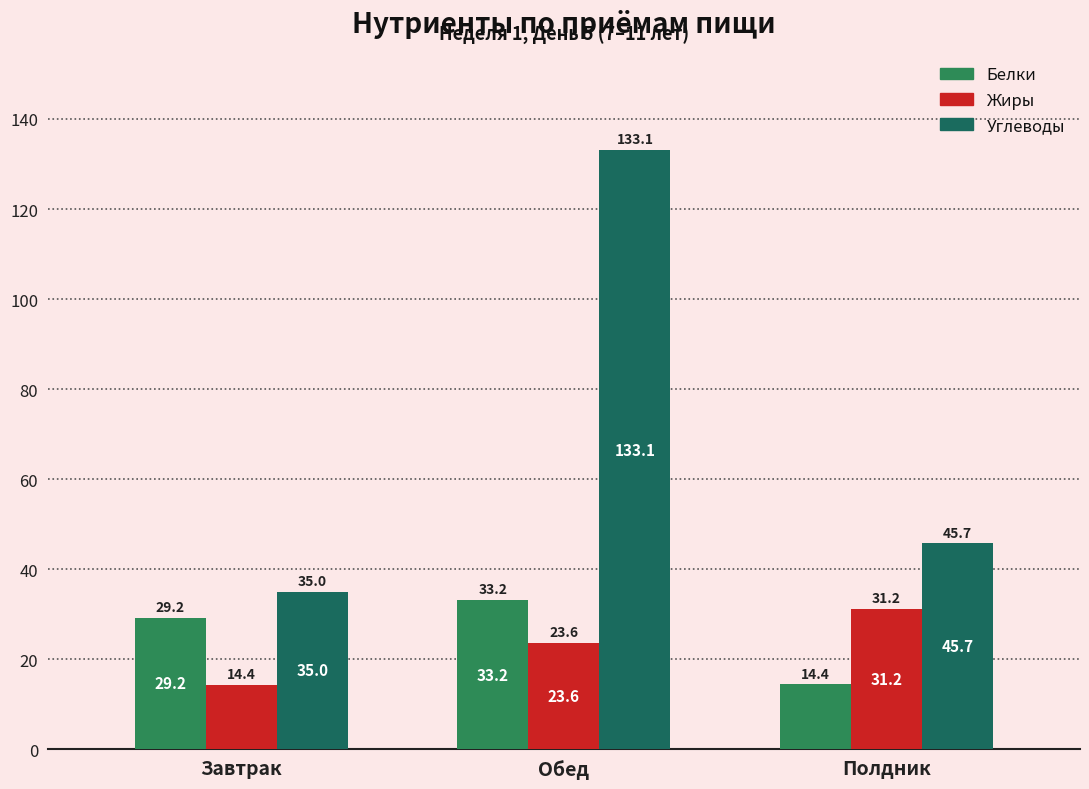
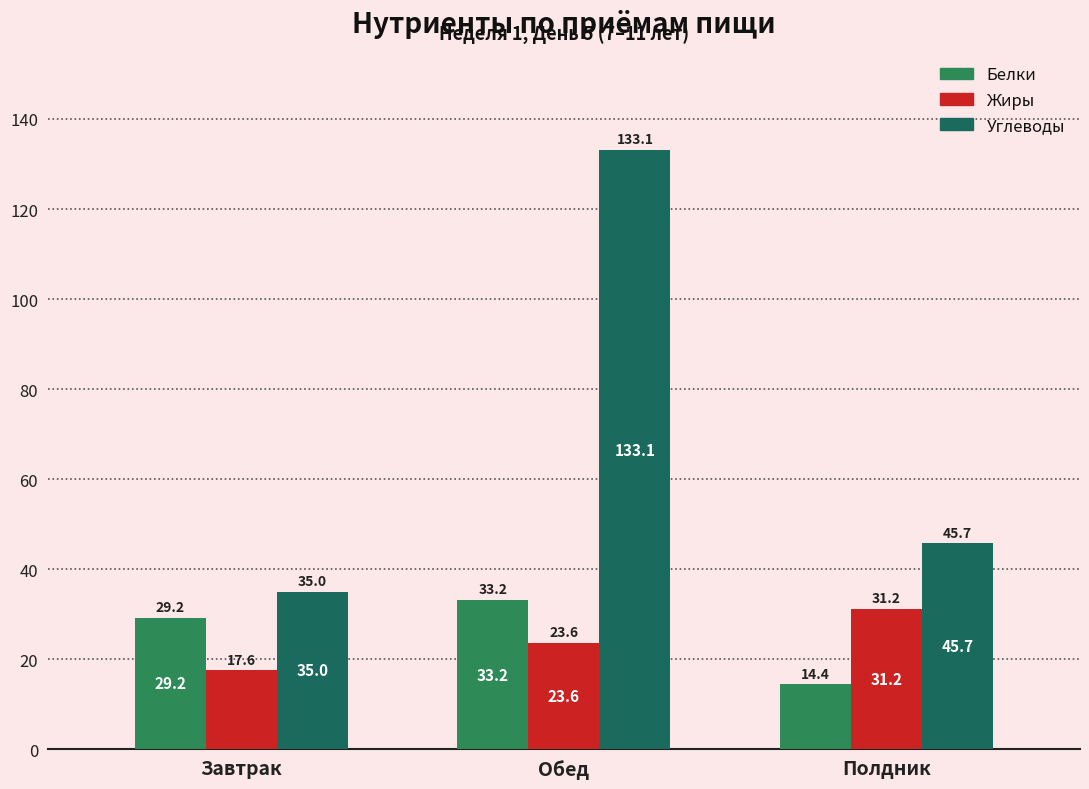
Жиры, Завтрак: 14.4 -> 17.6
